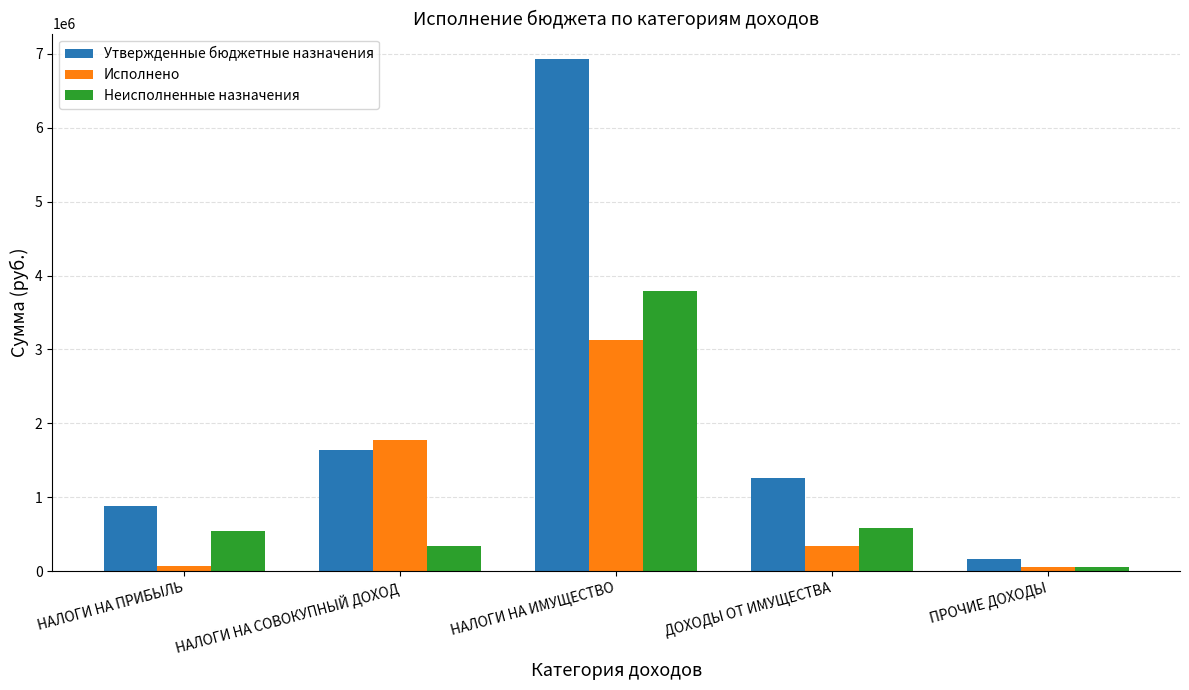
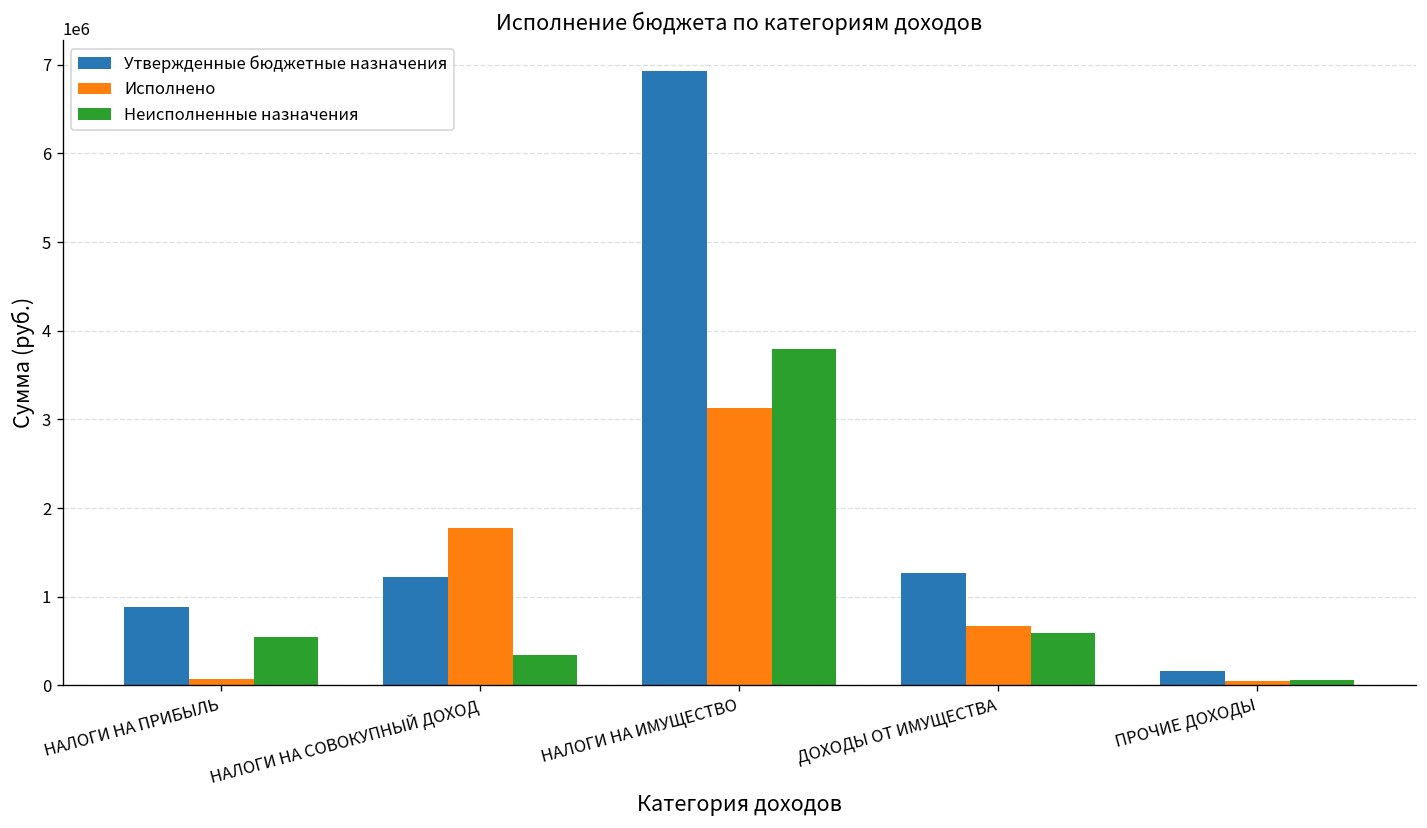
Утвержденные бюджетные назначения, НАЛОГИ НА СОВОКУПНЫЙ ДОХОД: 1600000 -> 1200000
Исполнено, ДОХОДЫ ОТ ИМУЩЕСТВА: 300000 -> 700000
